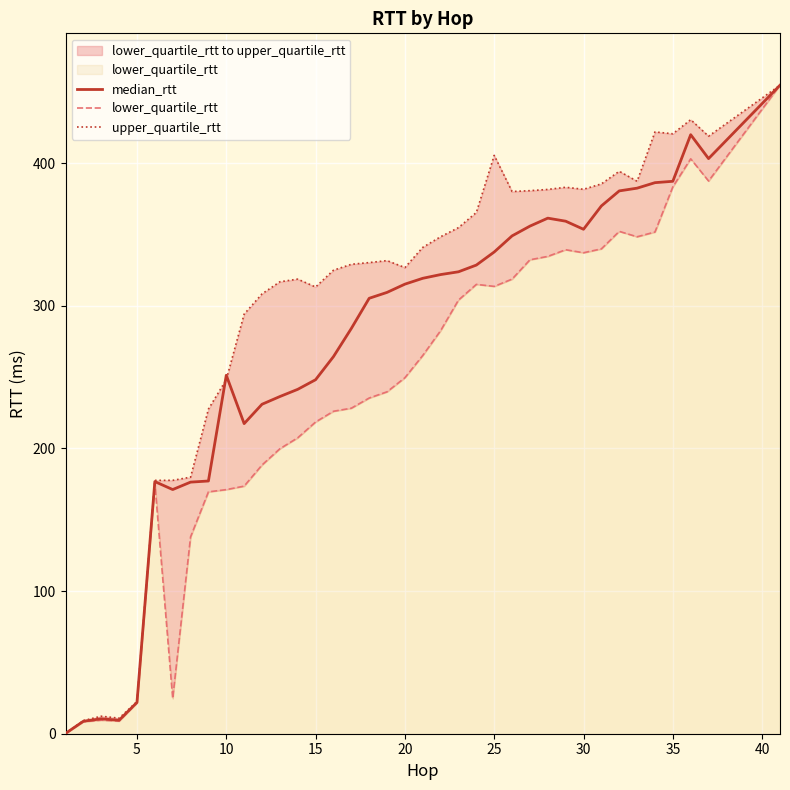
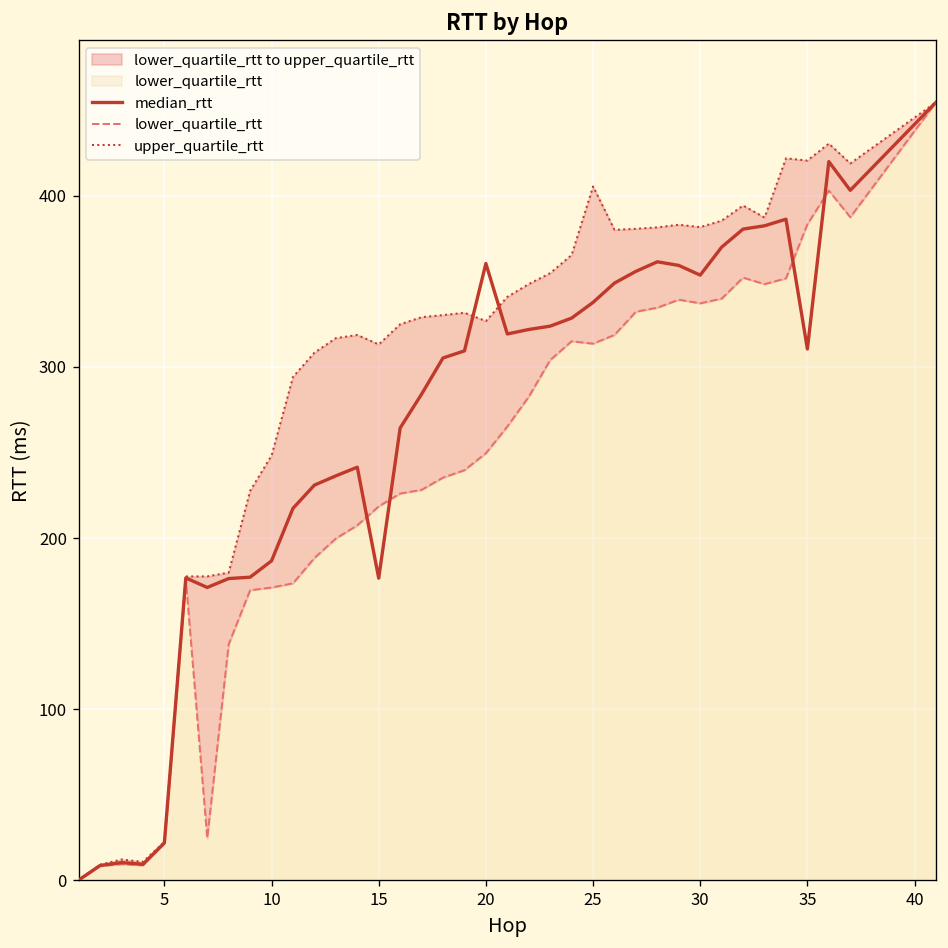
median_rtt, 10: 251 -> 187
median_rtt, 15: 248 -> 177
median_rtt, 20: 315 -> 360
median_rtt, 35: 387 -> 310
